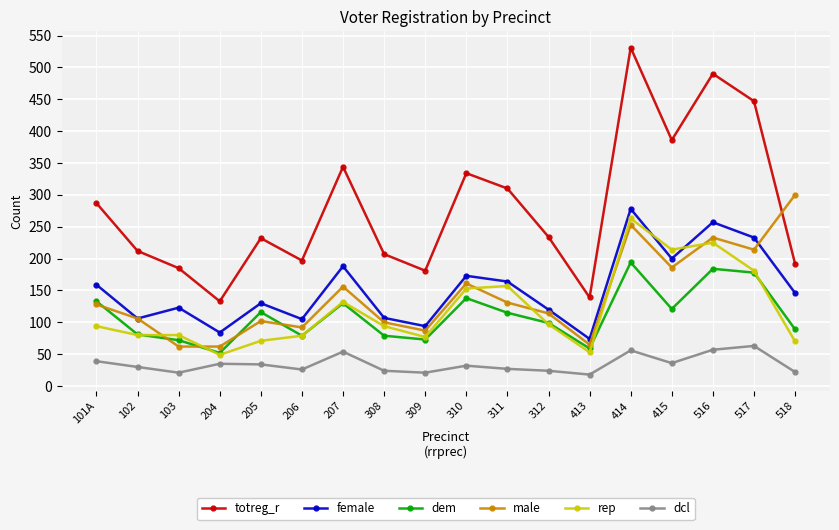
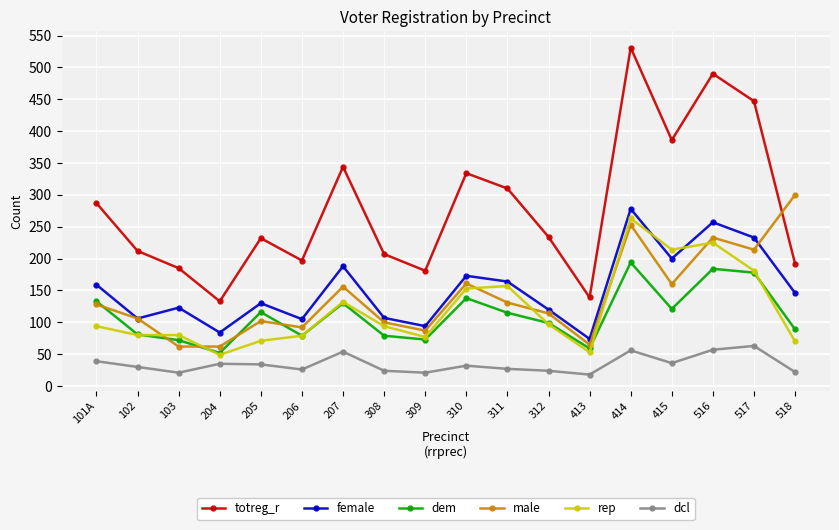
male, 415: 190 -> 160
